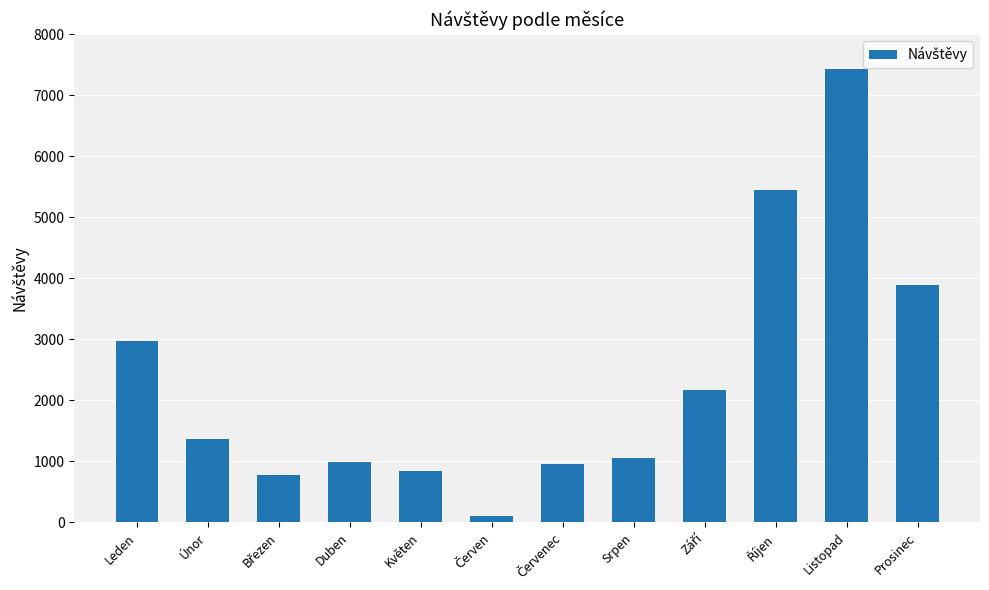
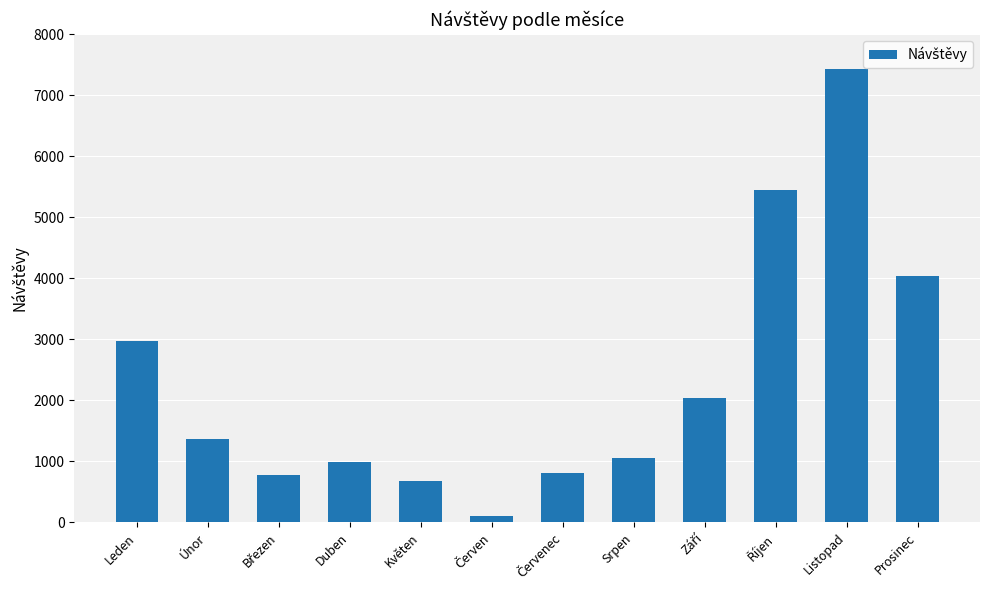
Květen: 800 -> 700
Červenec: 1000 -> 800
Září: 2200 -> 2000
Prosinec: 3900 -> 4000
